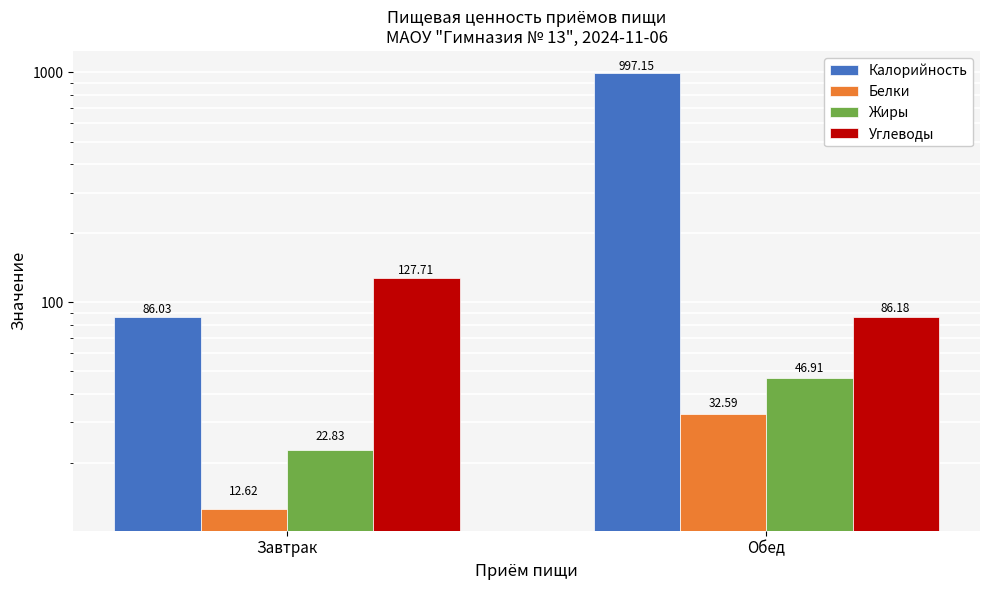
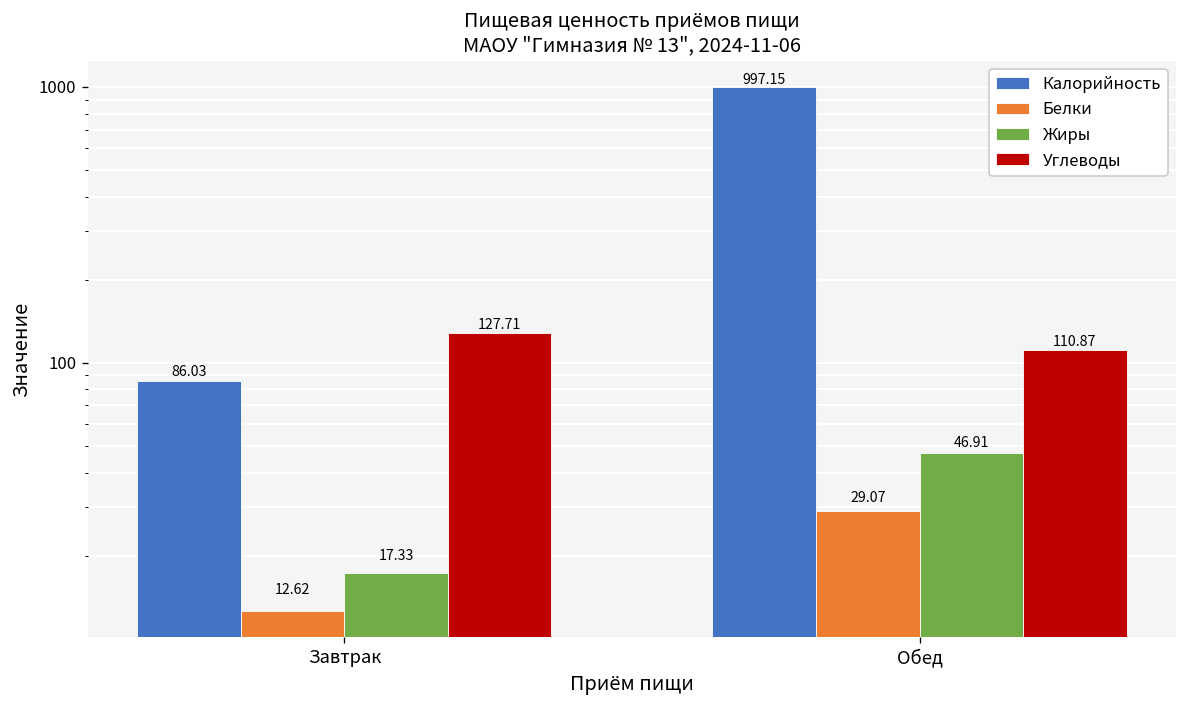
Жиры, Завтрак: 22.83 -> 17.33
Белки, Обед: 32.59 -> 29.07
Углеводы, Обед: 86.18 -> 110.87
